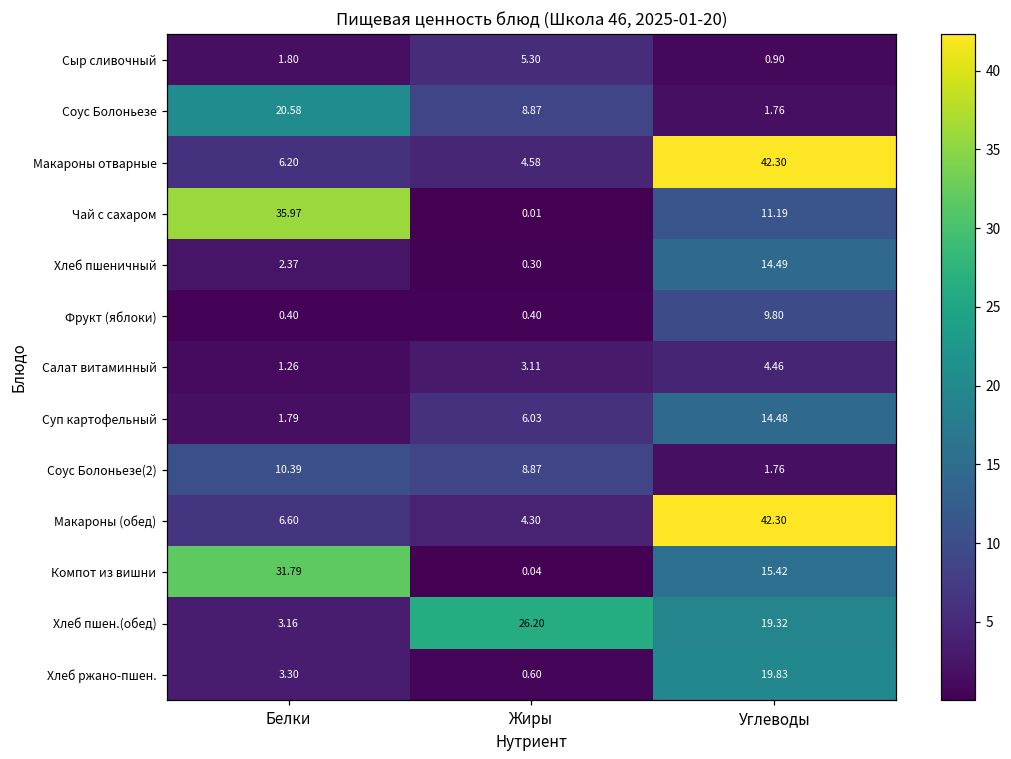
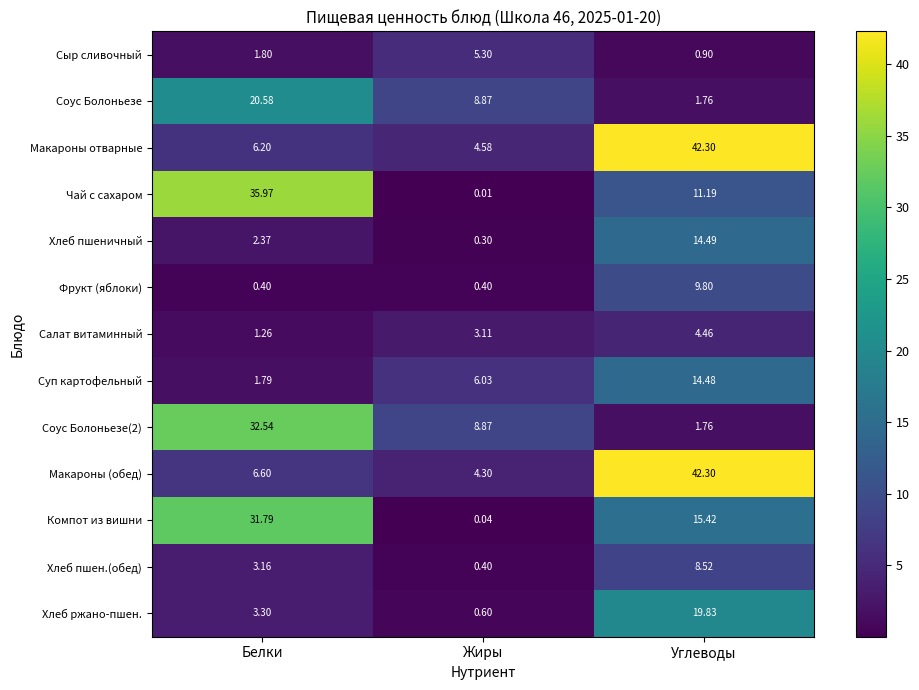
Соус Болоньезе(2), Белки: 10.39 -> 32.54
Хлеб пшен.(обед), Жиры: 26.20 -> 0.40
Хлеб пшен.(обед), Углеводы: 19.32 -> 8.52
